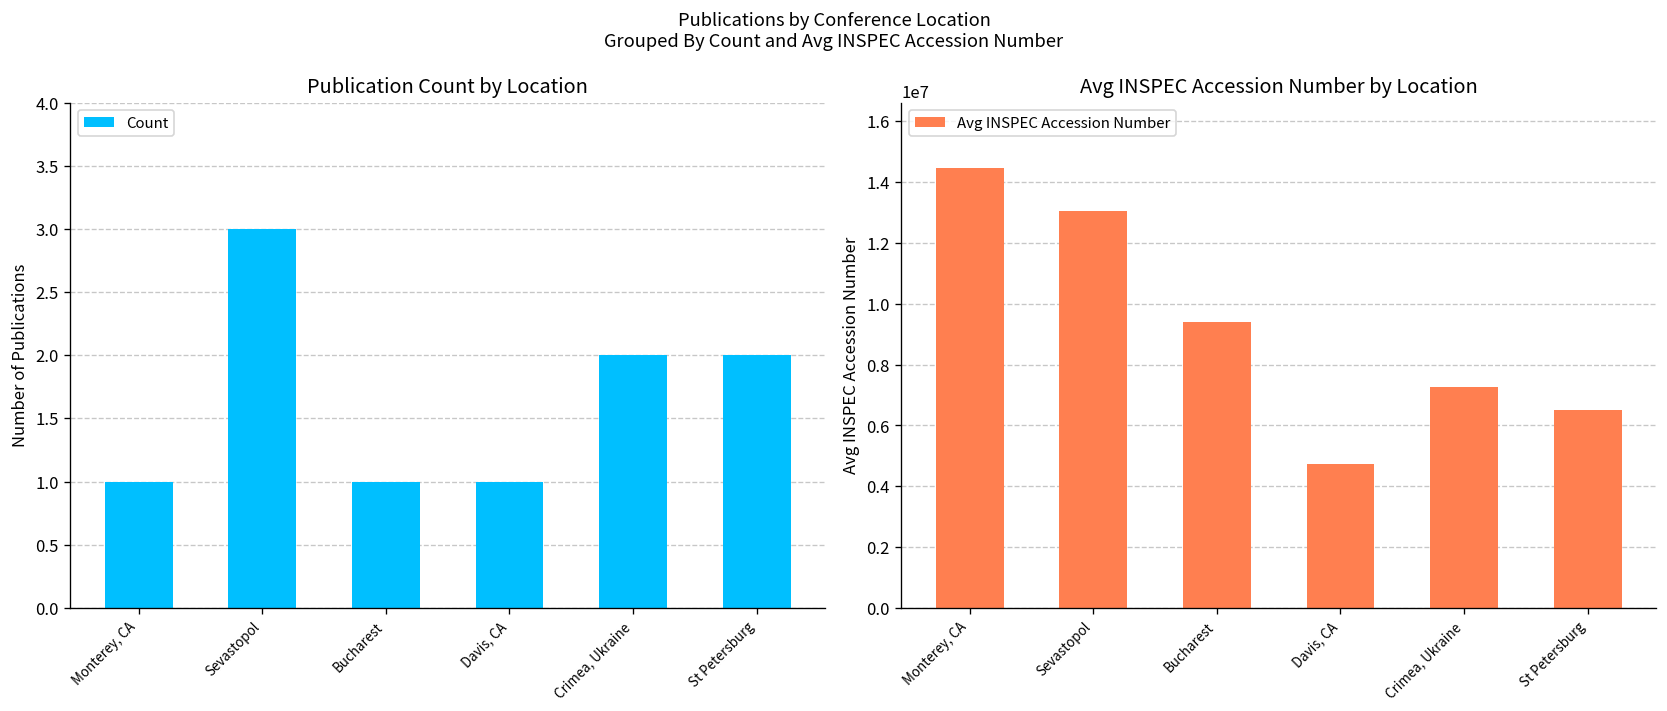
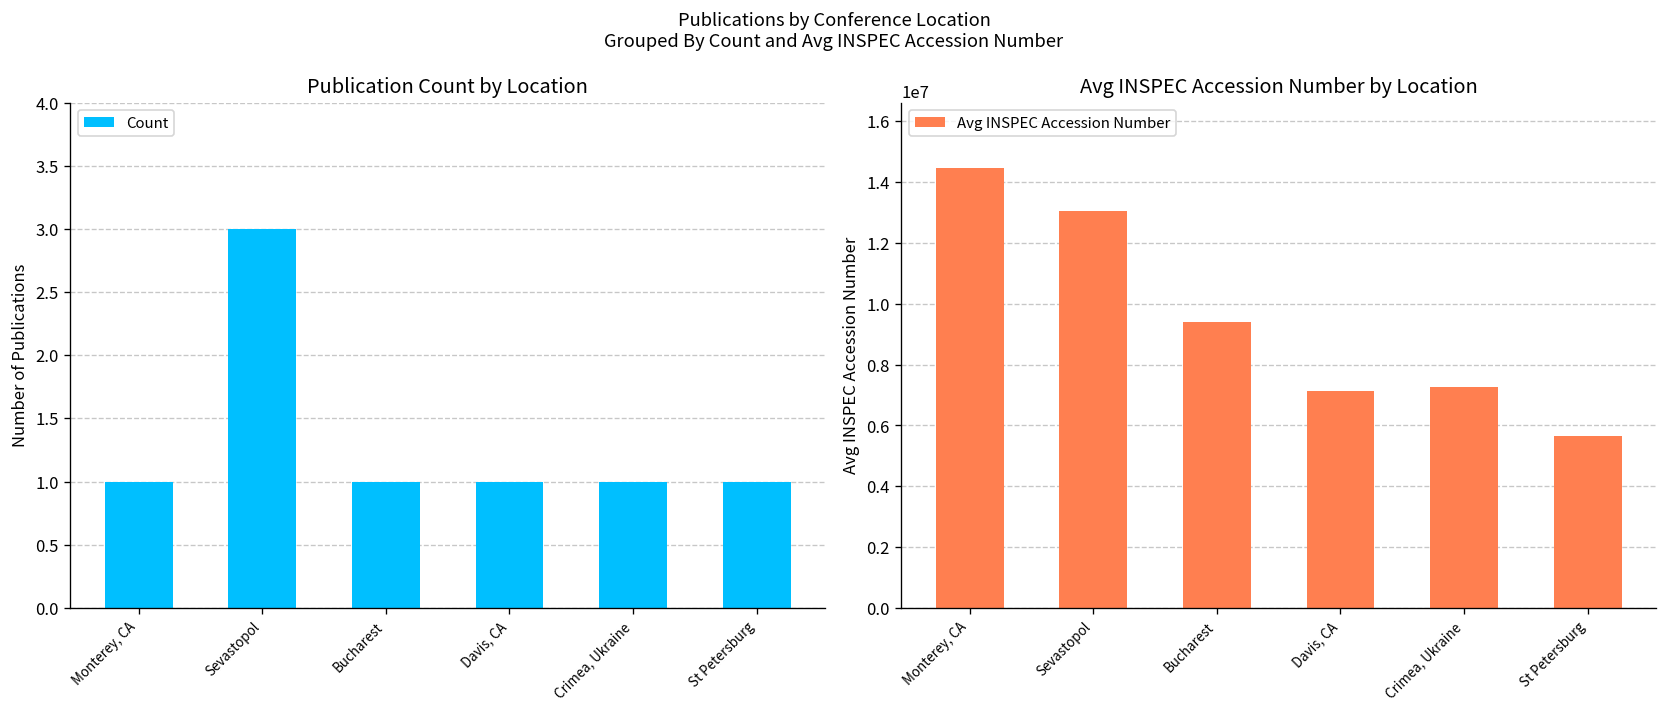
Publication Count by Location, Crimea, Ukraine: 2 -> 1
Publication Count by Location, St Petersburg: 2 -> 1
Avg INSPEC Accession Number by Location, Davis, CA: 4700000 -> 7100000
Avg INSPEC Accession Number by Location, St Petersburg: 6500000 -> 5700000
